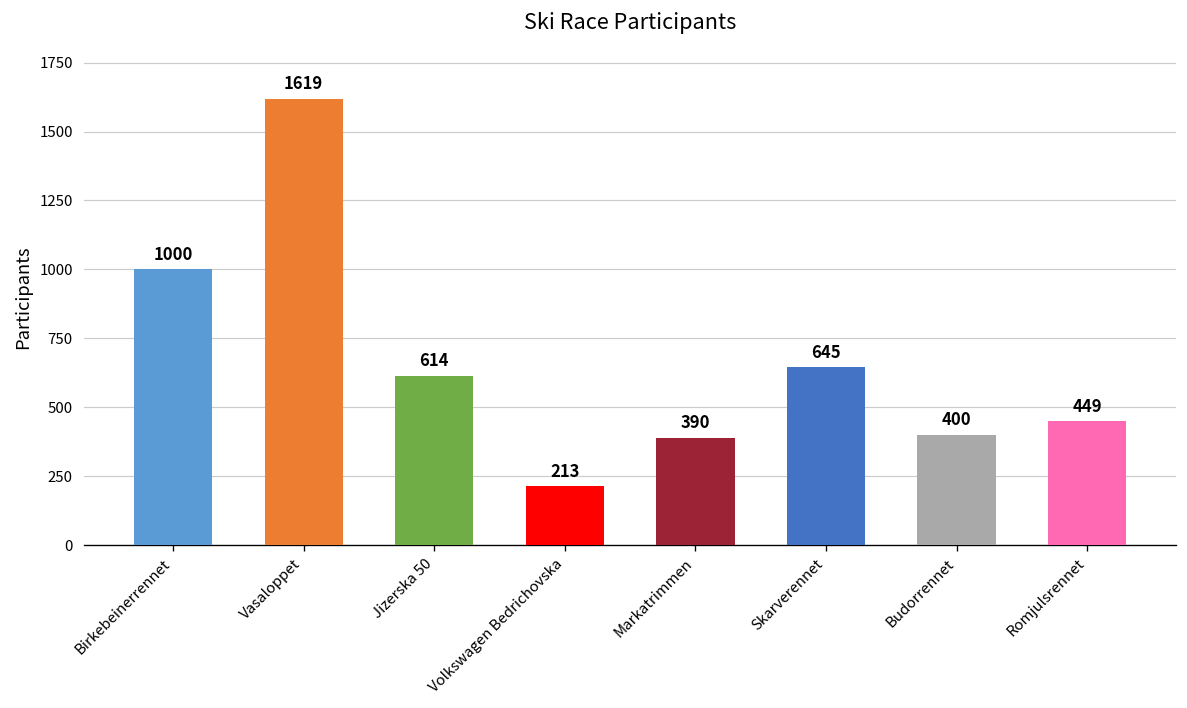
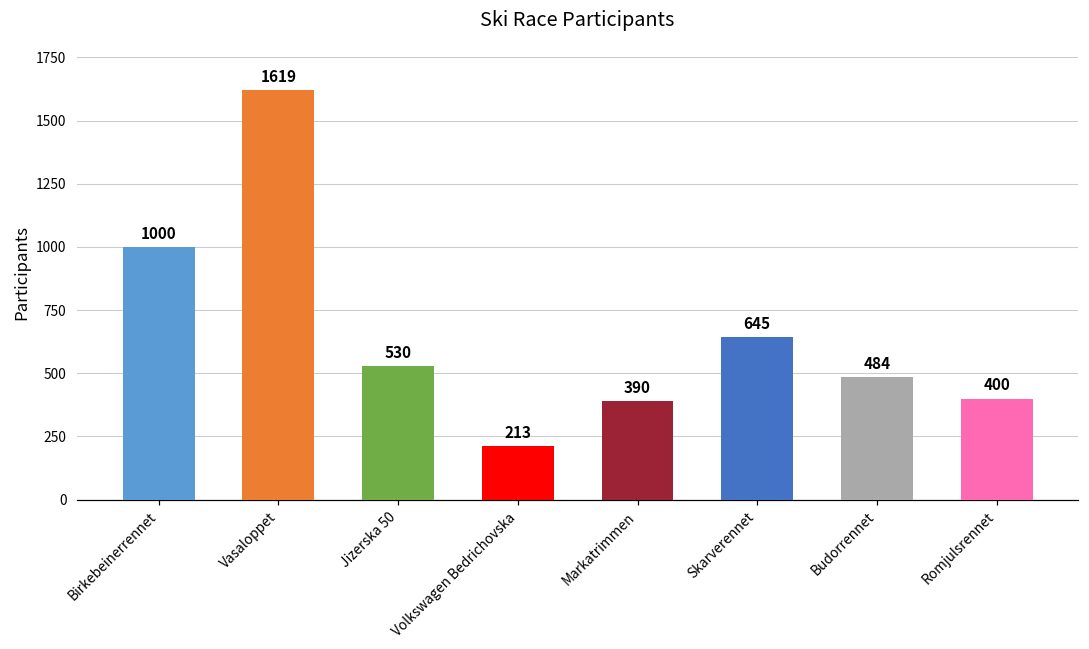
Jizerska 50: 614 -> 530
Budorrennet: 400 -> 484
Romjulsrennet: 449 -> 400
